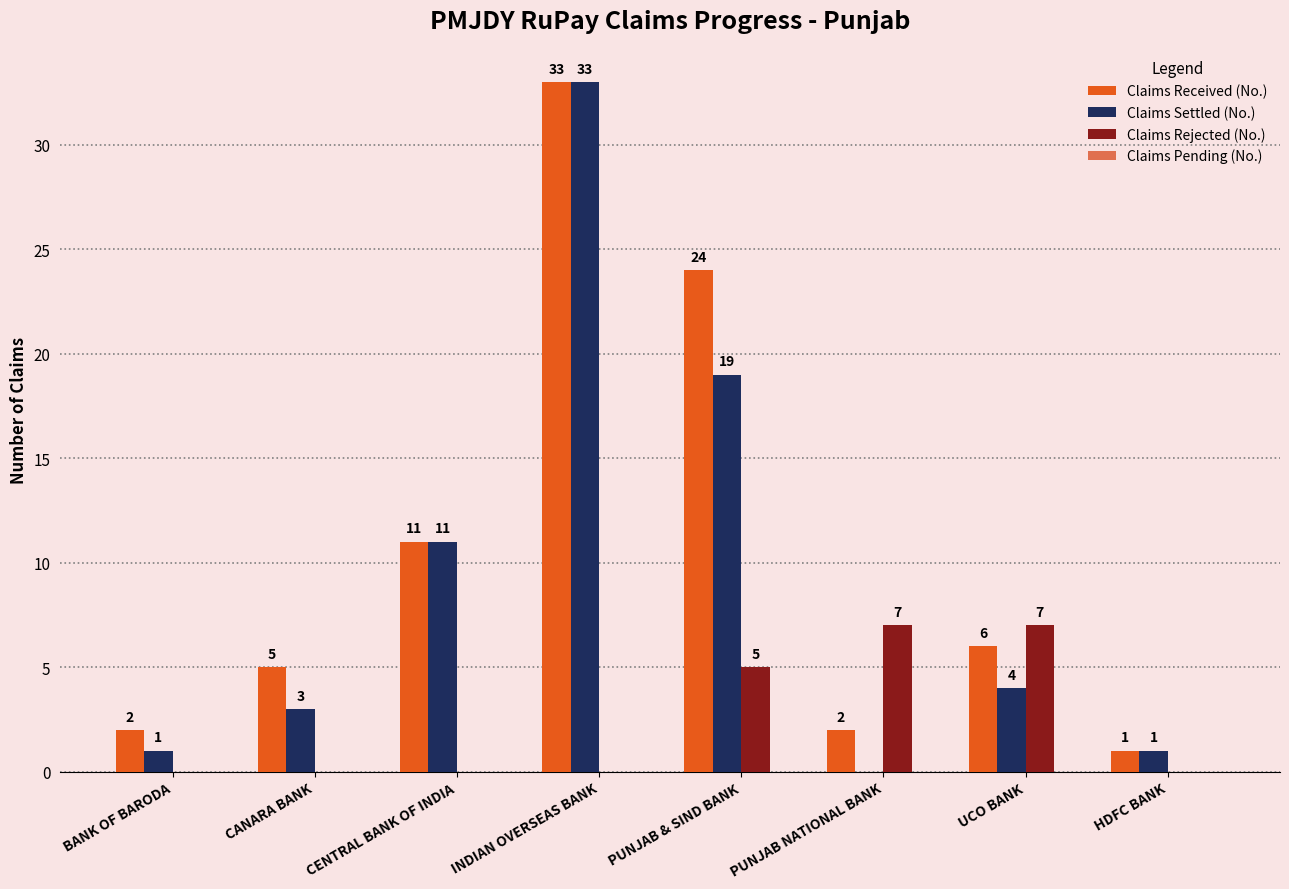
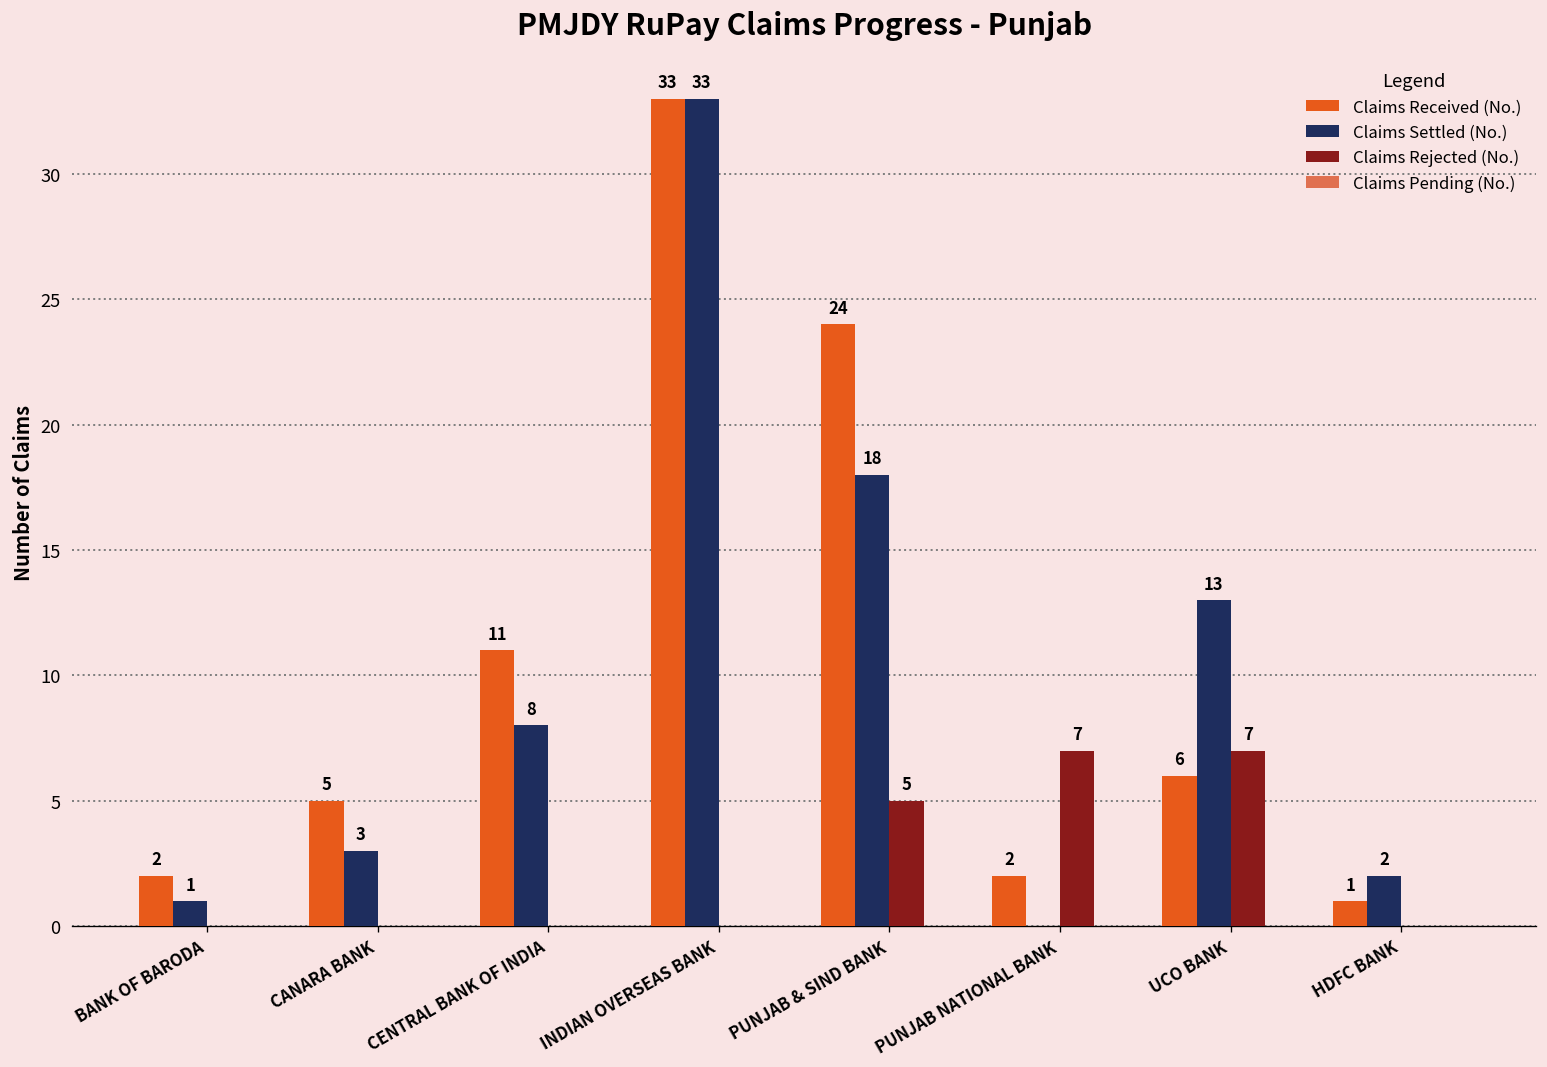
Claims Settled (No.), CENTRAL BANK OF INDIA: 11 -> 8
Claims Settled (No.), PUNJAB & SIND BANK: 19 -> 18
Claims Settled (No.), UCO BANK: 4 -> 13
Claims Settled (No.), HDFC BANK: 1 -> 2
